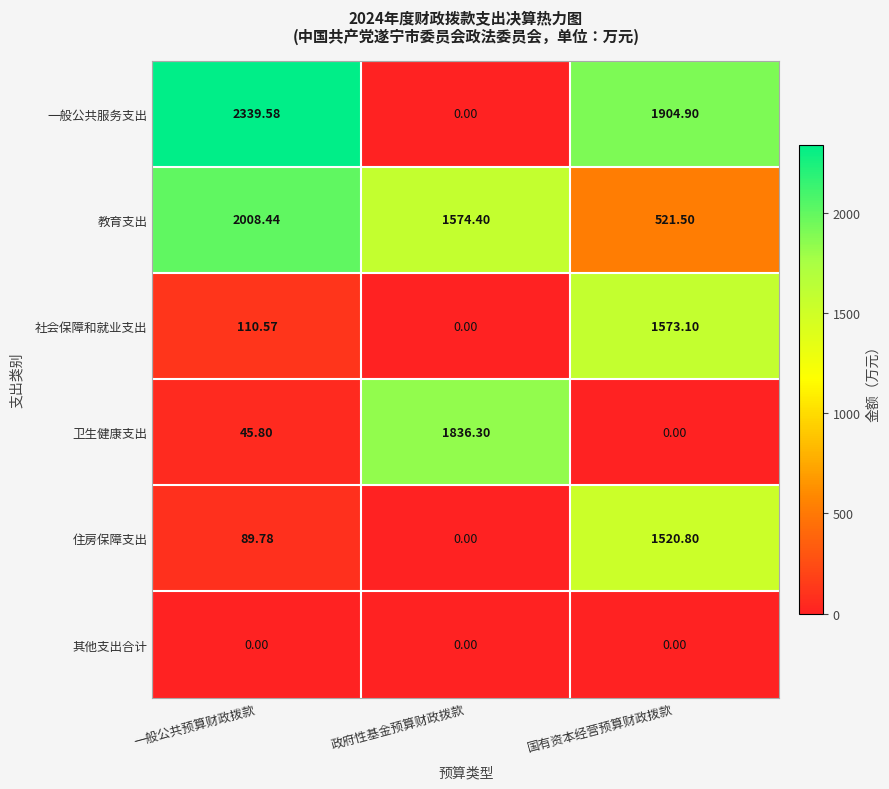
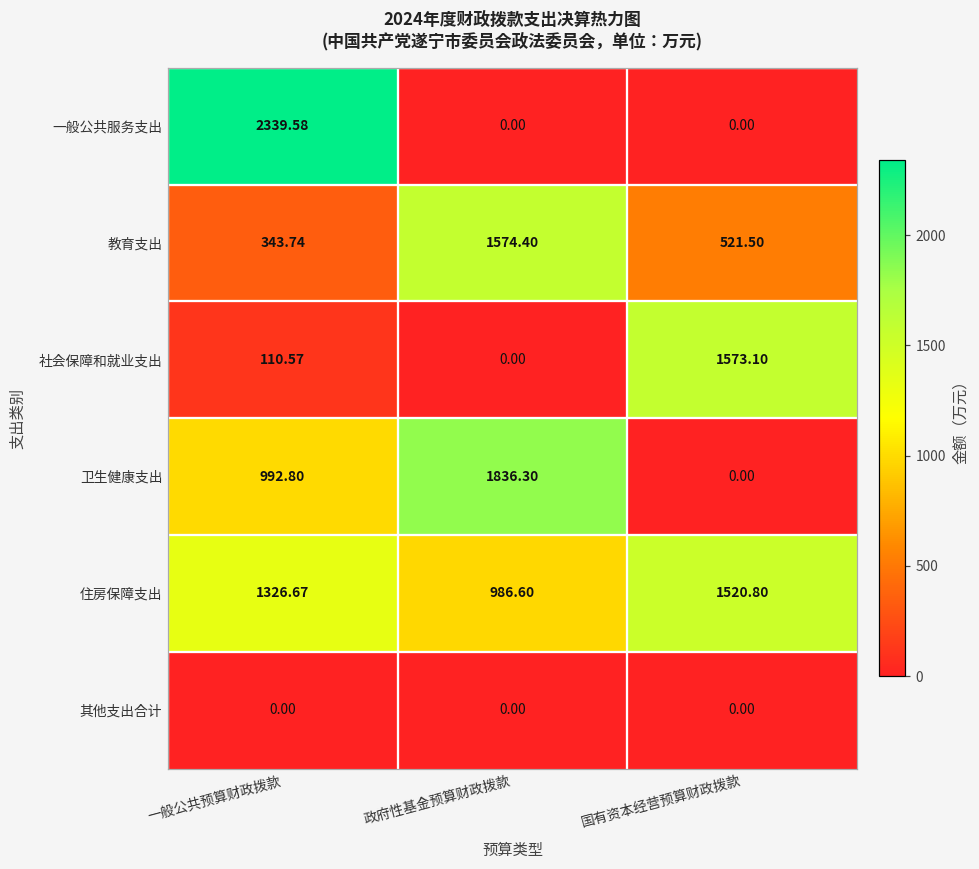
一般公共服务支出, 国有资本经营预算财政拨款: 1904.90 -> 0.00
教育支出, 一般公共预算财政拨款: 2008.44 -> 343.74
卫生健康支出, 一般公共预算财政拨款: 45.80 -> 992.80
住房保障支出, 一般公共预算财政拨款: 89.78 -> 1326.67
住房保障支出, 政府性基金预算财政拨款: 0.00 -> 986.60
